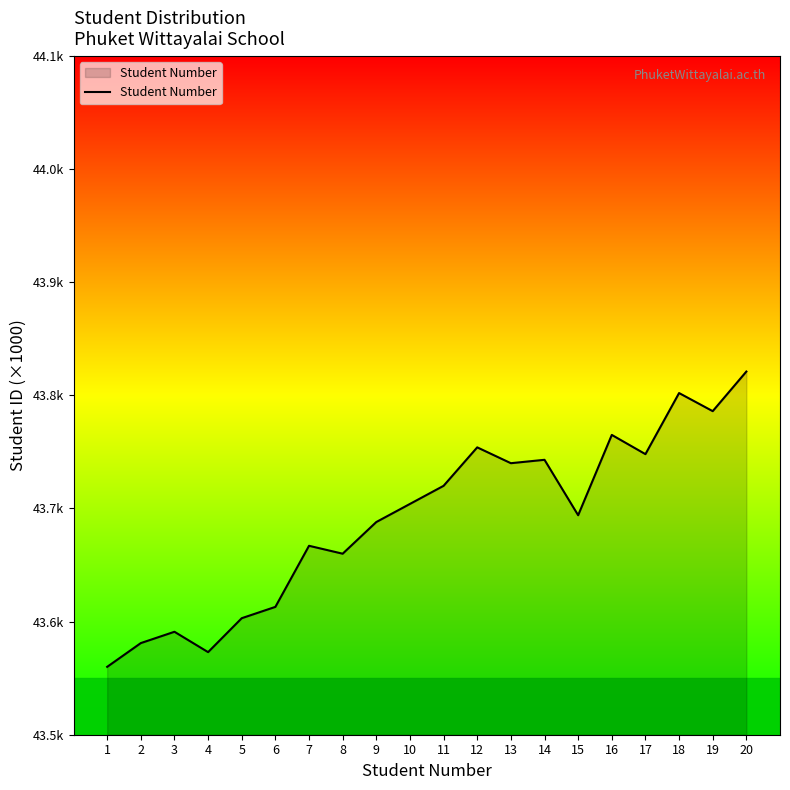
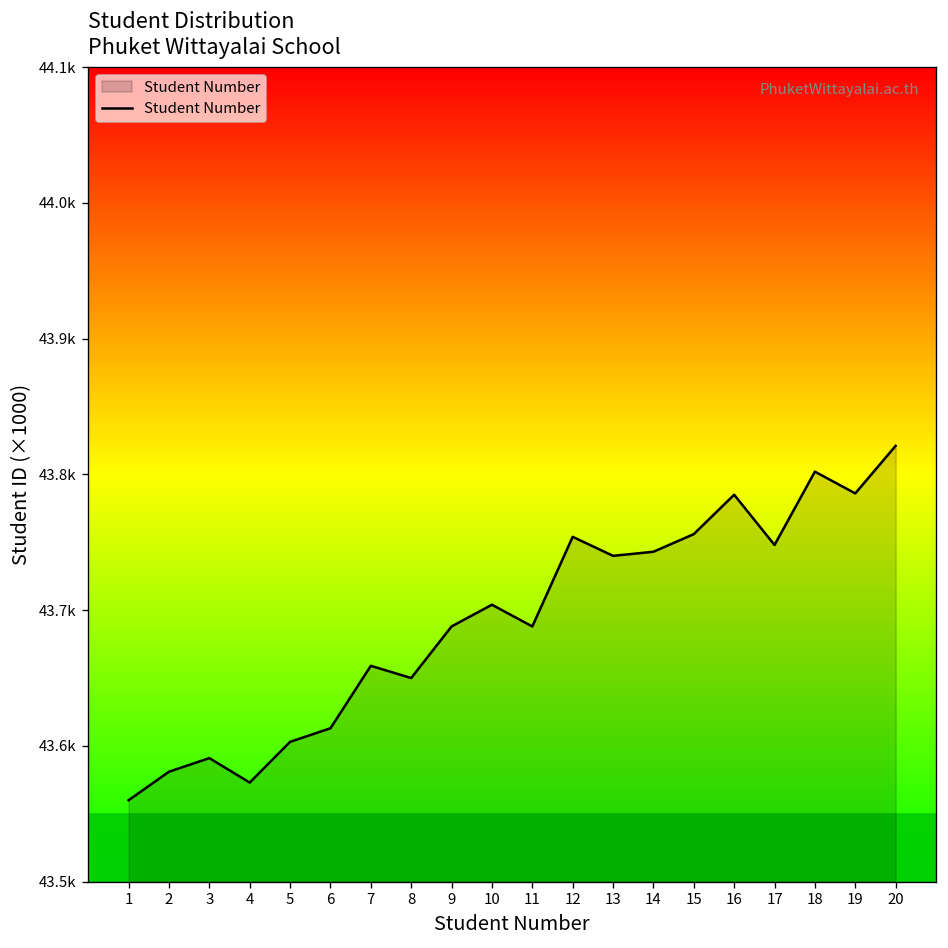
7: 43667 -> 43659
8: 43660 -> 43650
11: 43720 -> 43688
15: 43694 -> 43756
16: 43765 -> 43785
